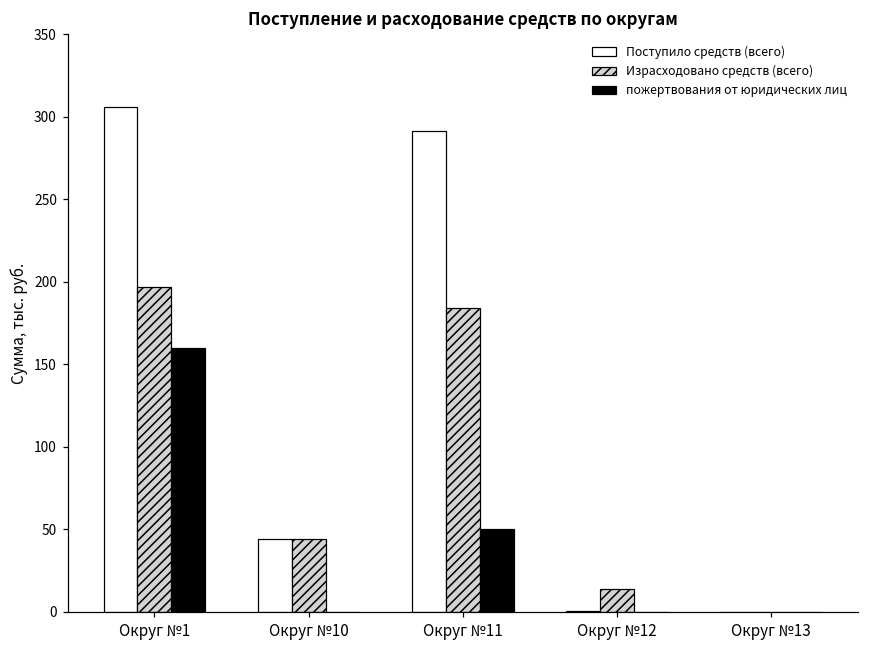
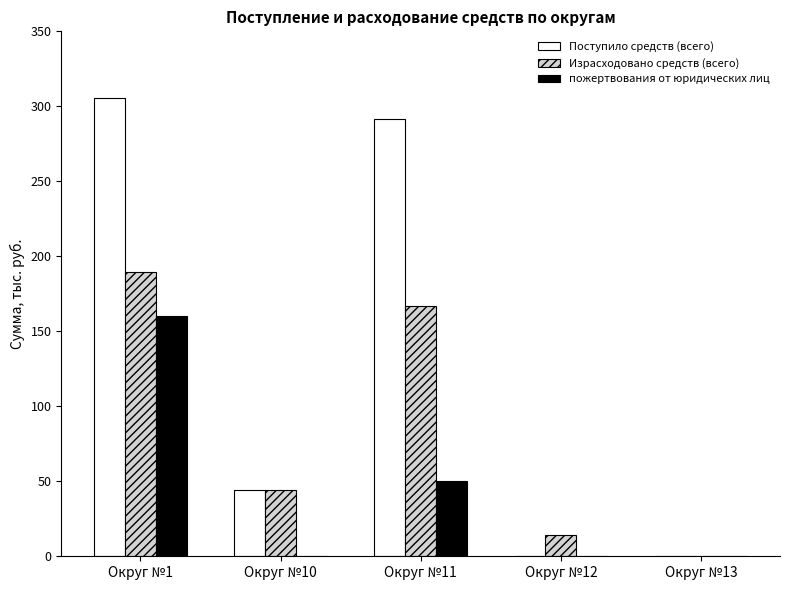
Израсходовано средств (всего), Округ №1: 197 -> 190
Израсходовано средств (всего), Округ №11: 184 -> 167
